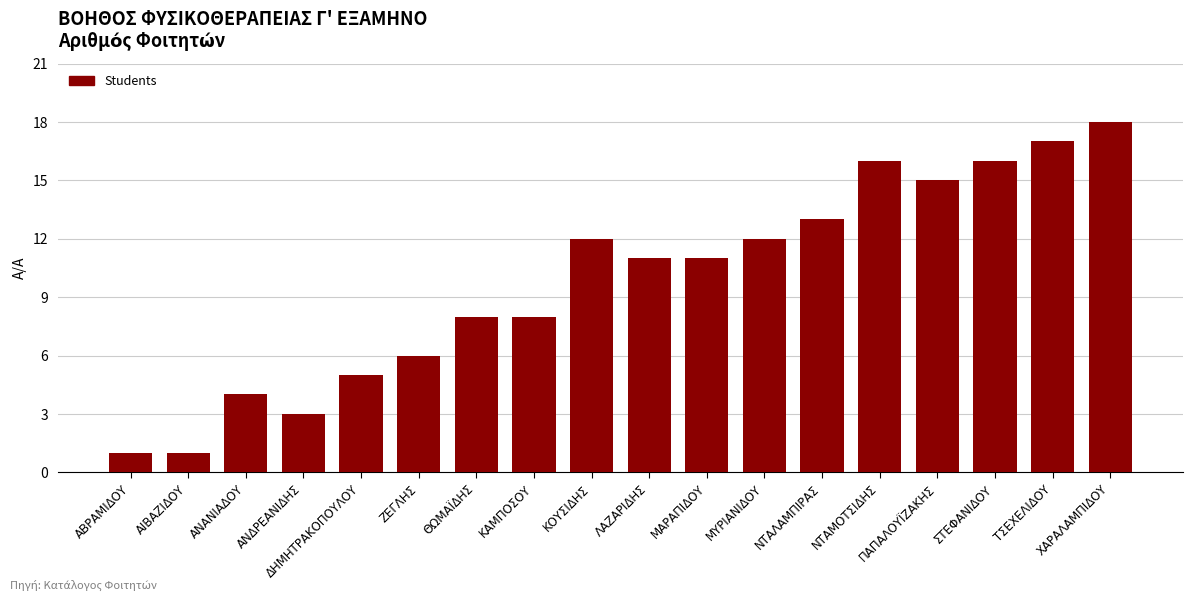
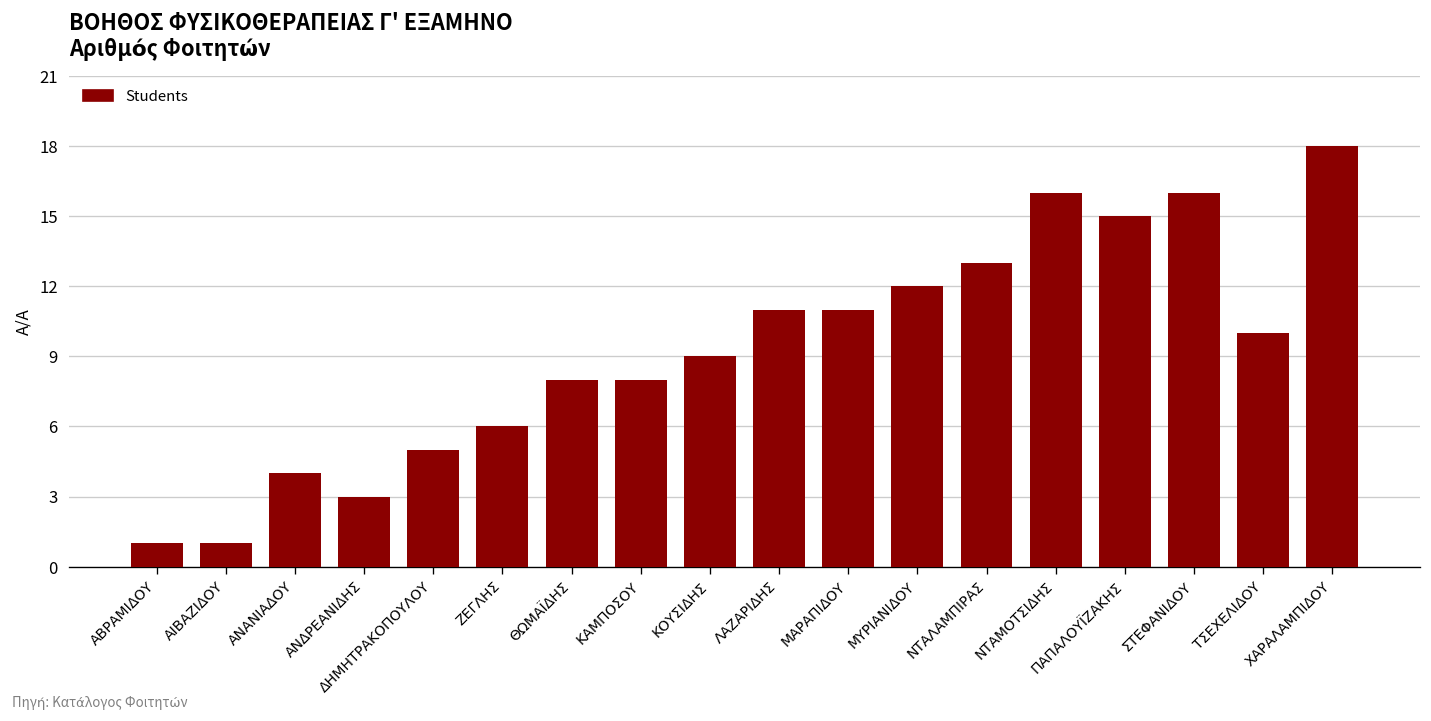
ΚΟΥΣΙΔΗΣ: 12 -> 9
ΤΣΕΧΕΛΙΔΟΥ: 17 -> 10
